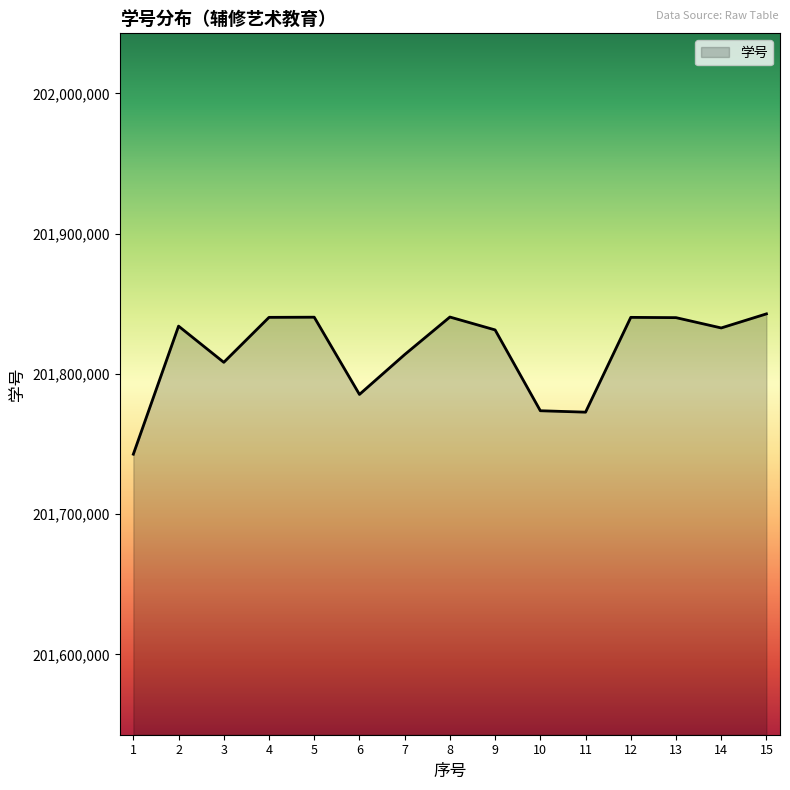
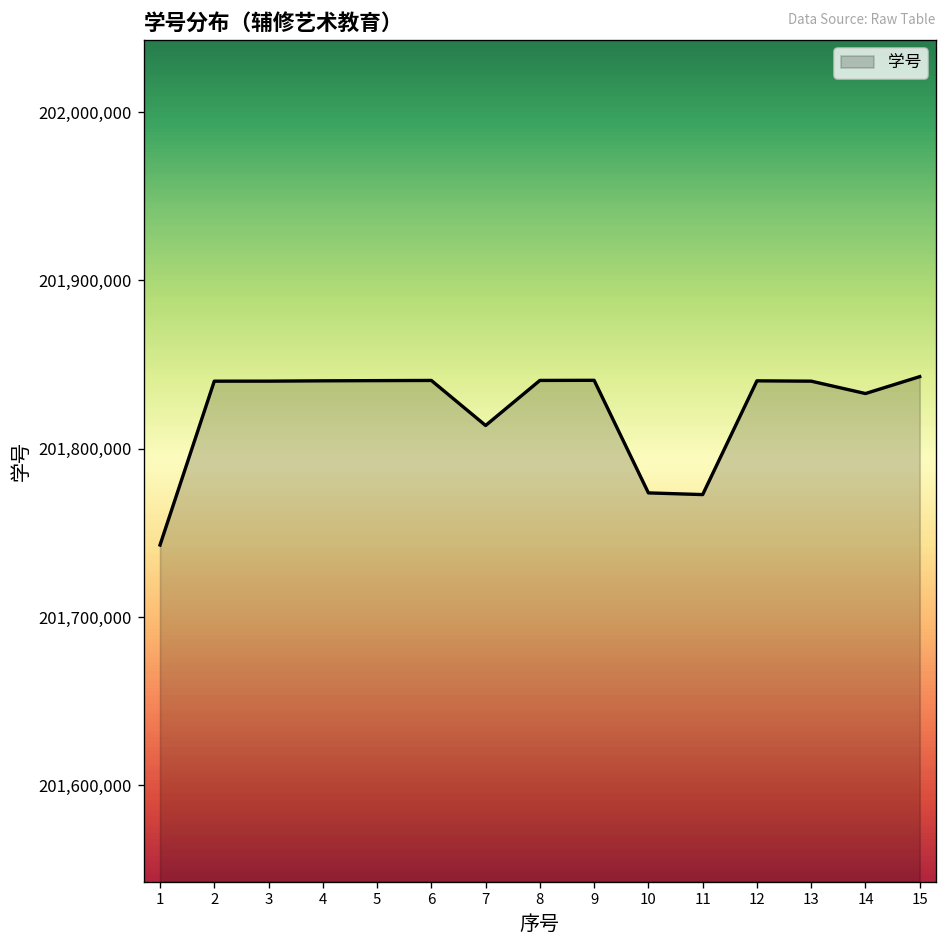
2: 201,834,000 -> 201,840,000
3: 201,808,000 -> 201,840,000
6: 201,785,000 -> 201,841,000
9: 201,831,000 -> 201,841,000
